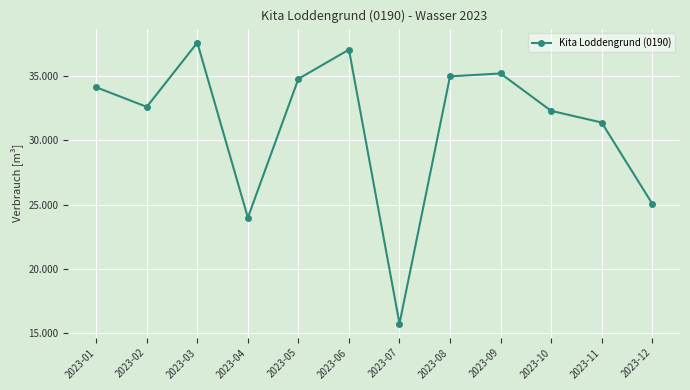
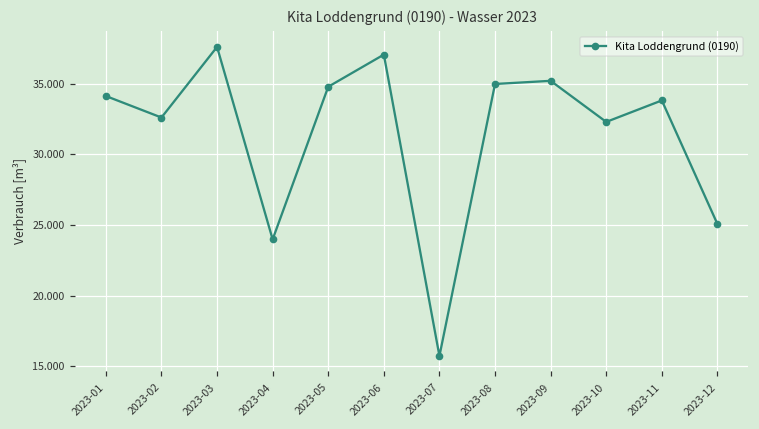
2023-11: 31.4 -> 33.8
